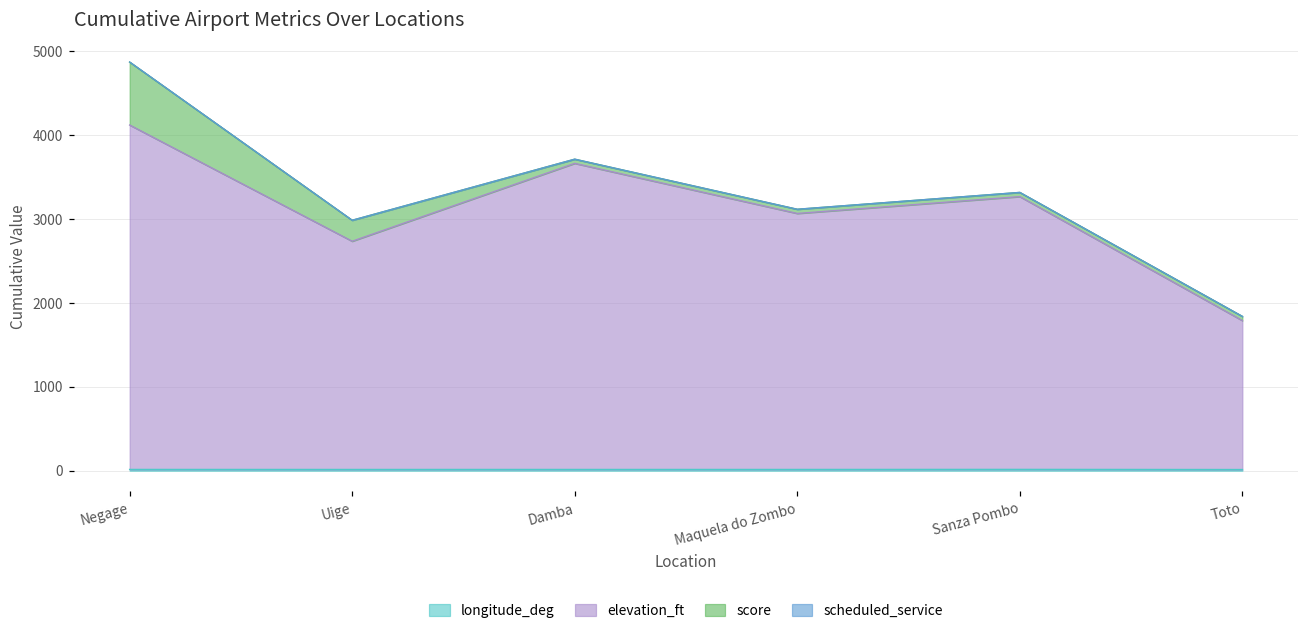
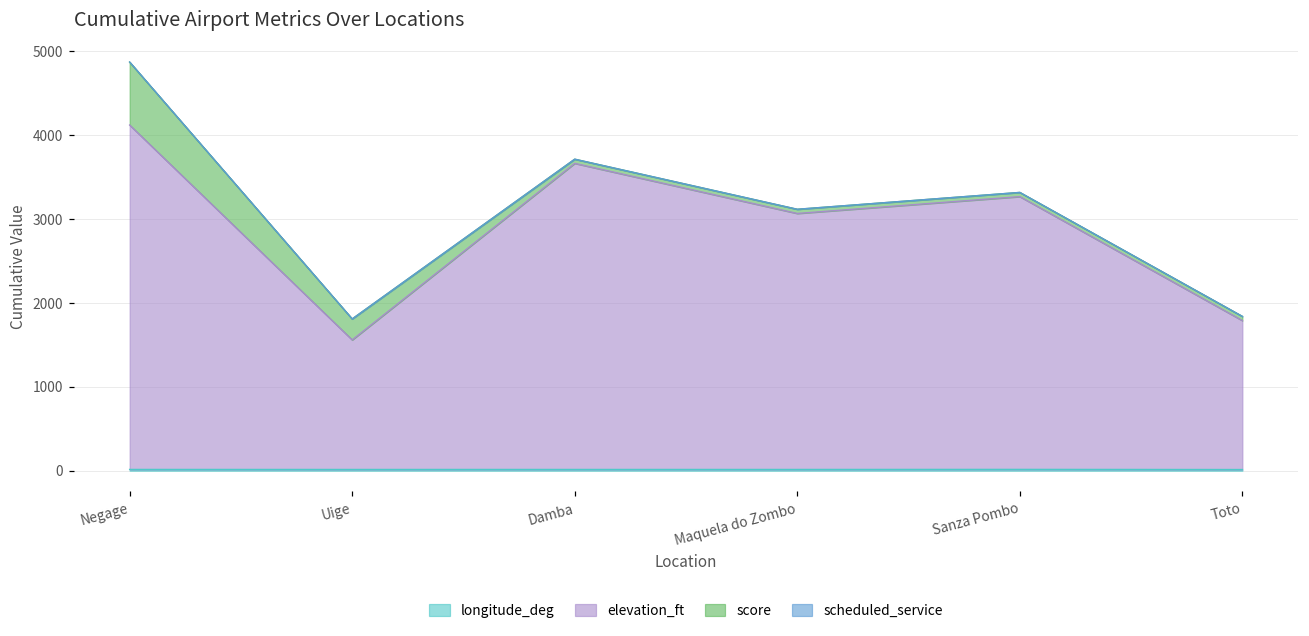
elevation_ft, Uige: 2700 -> 1500
